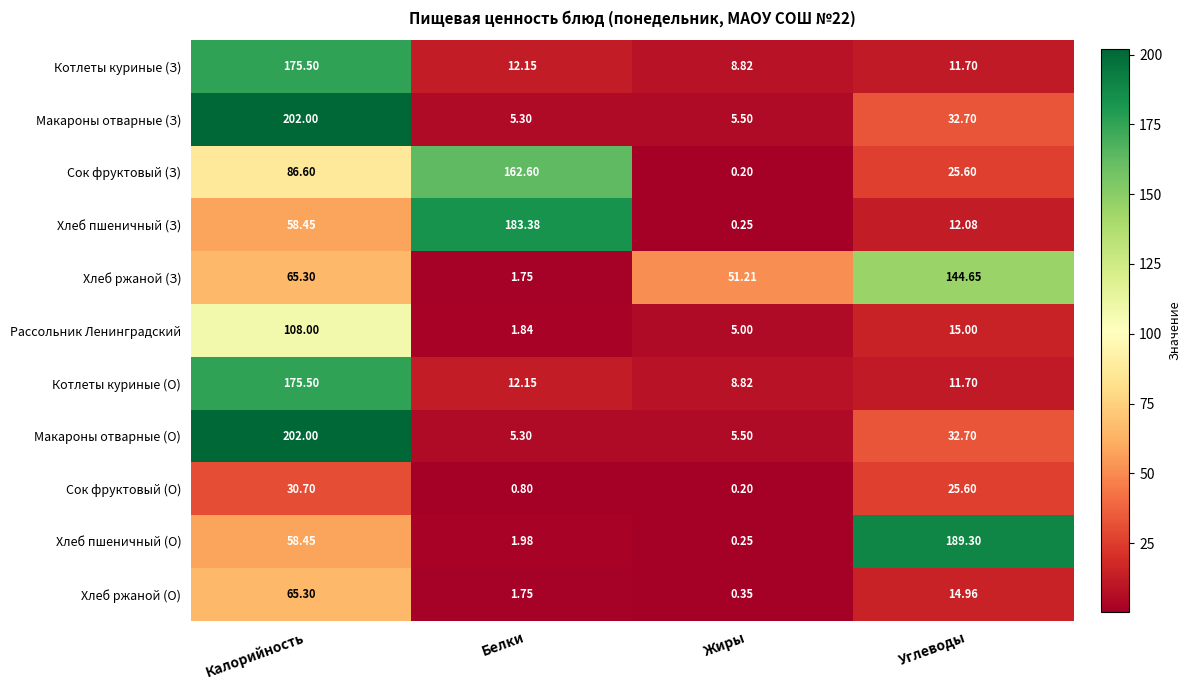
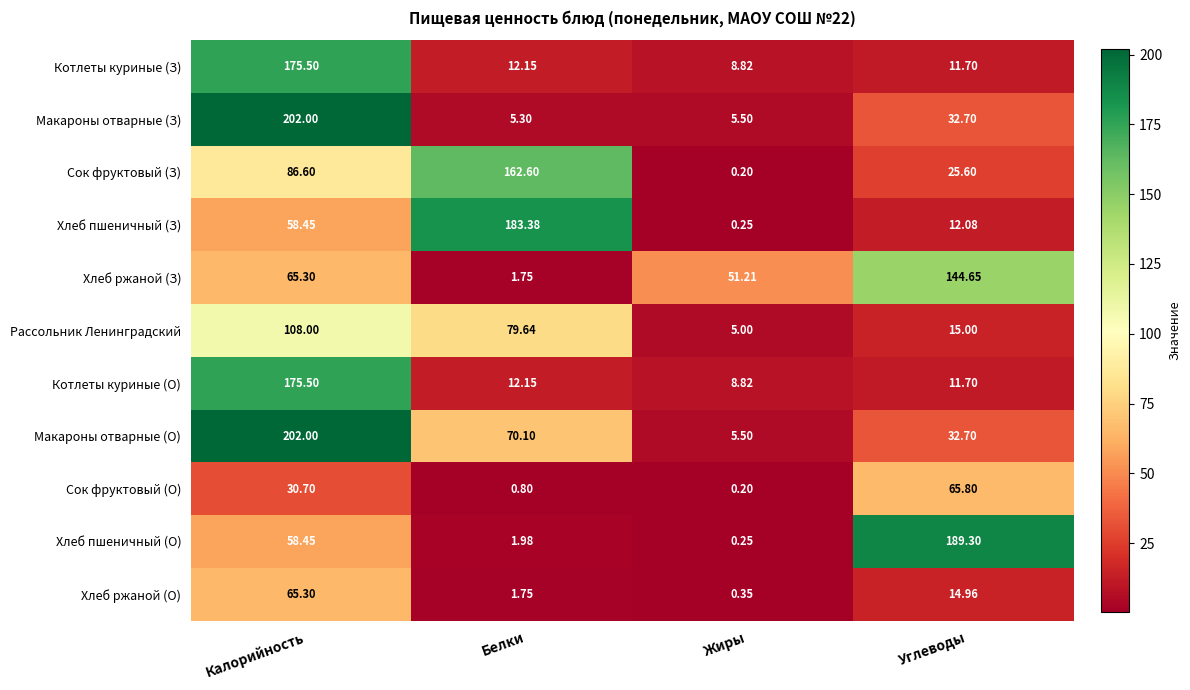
Рассольник Ленинградский, Белки: 1.84 -> 79.64
Макароны отварные (О), Белки: 5.30 -> 70.10
Сок фруктовый (О), Углеводы: 25.60 -> 65.80
